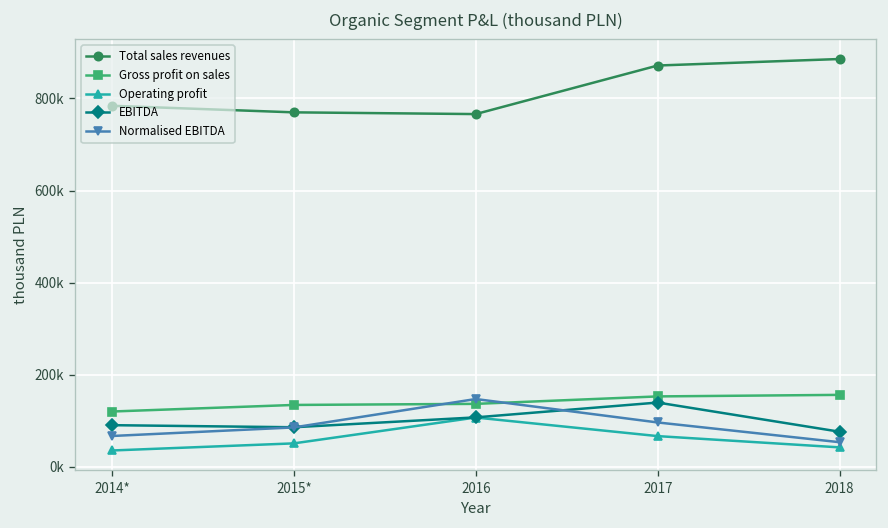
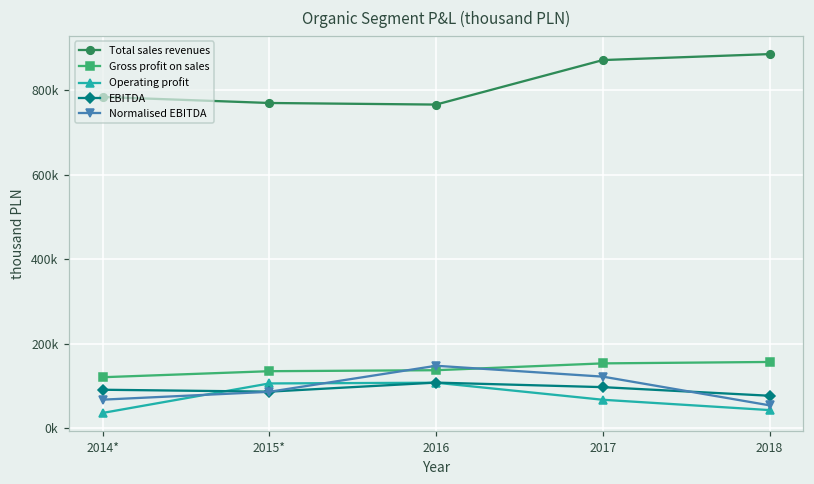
Operating profit, 2015*: 50000 -> 110000
EBITDA, 2017: 140000 -> 100000
Normalised EBITDA, 2017: 100000 -> 120000
